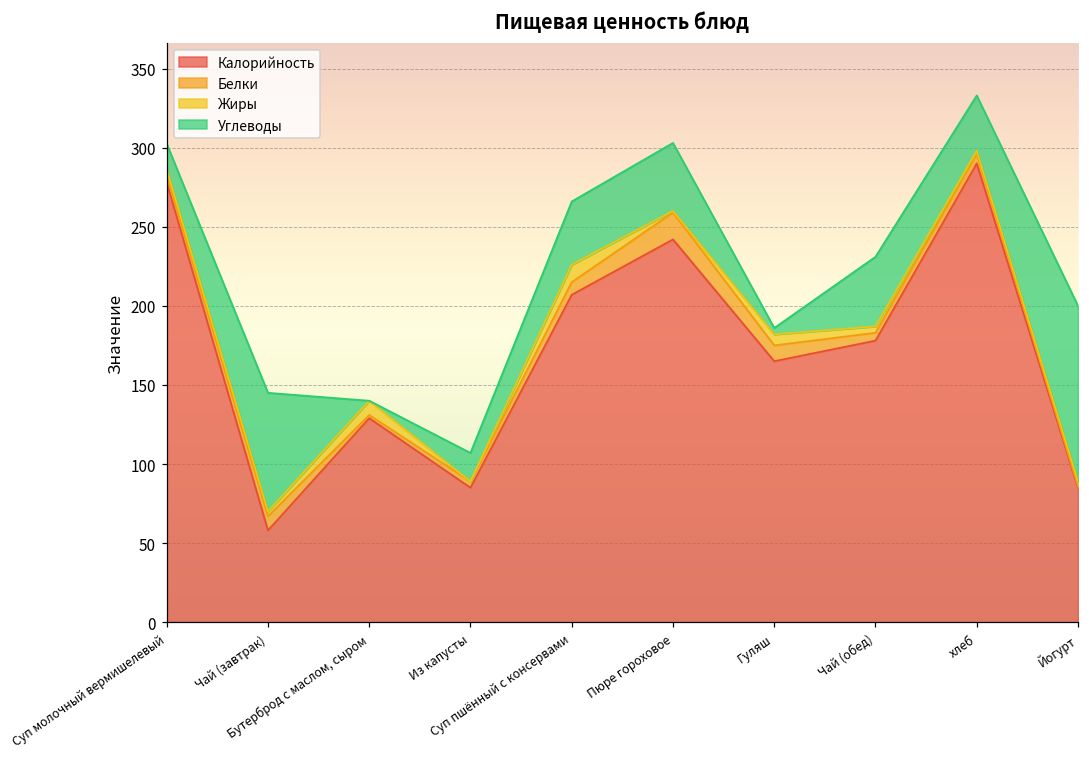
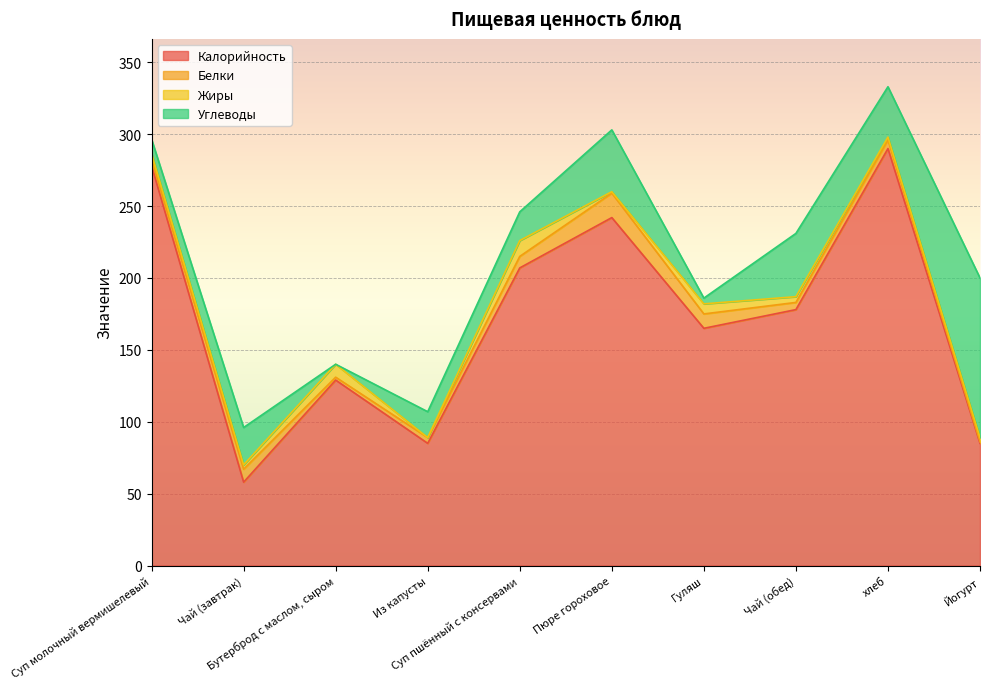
Углеводы, Суп молочный вермишелевый: 16 -> 10
Углеводы, Чай (завтрак): 75 -> 26
Углеводы, Суп пшённый с консервами: 40 -> 20
